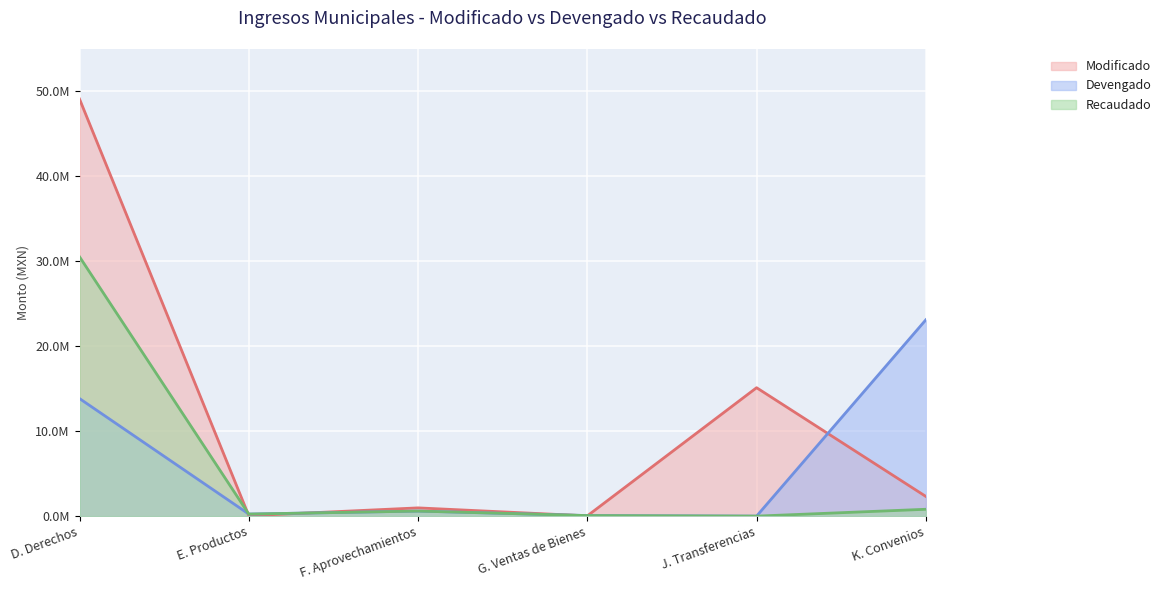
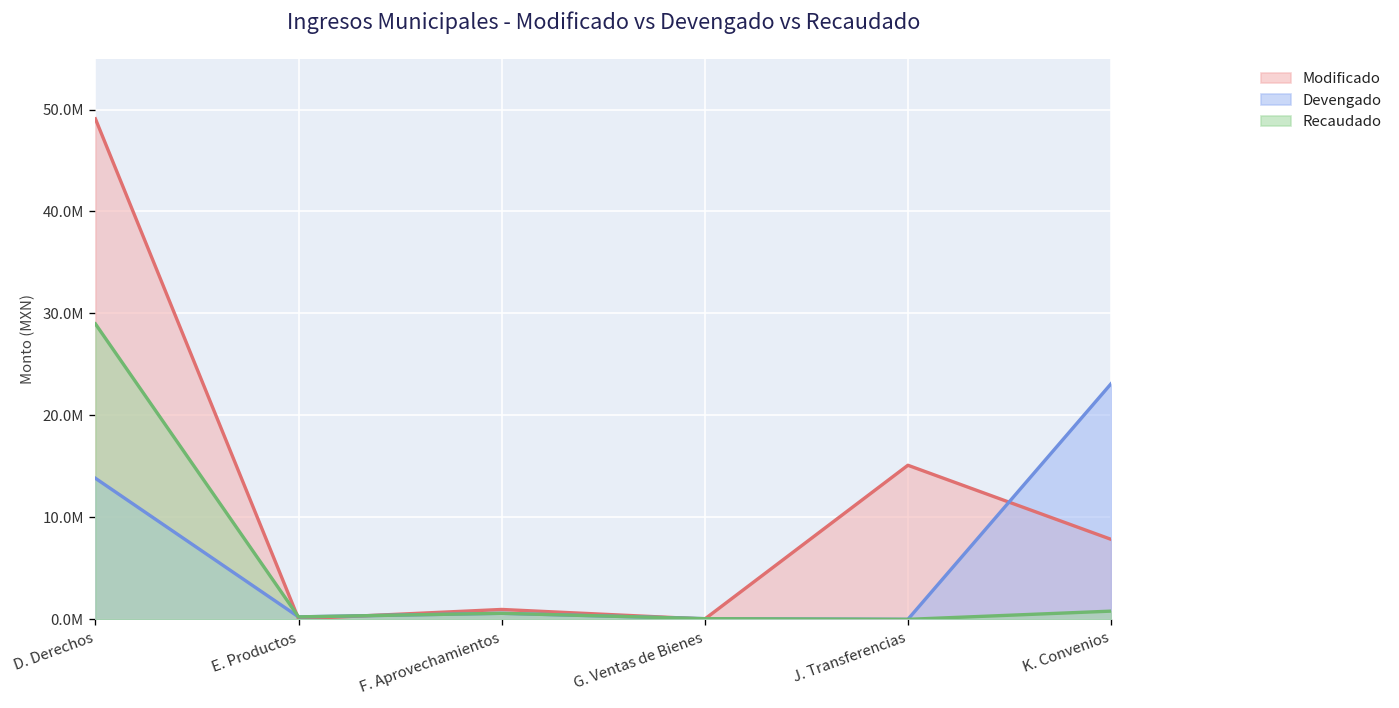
Recaudado, D. Derechos: 31000000 -> 29000000
Modificado, K. Convenios: 2000000 -> 8000000
